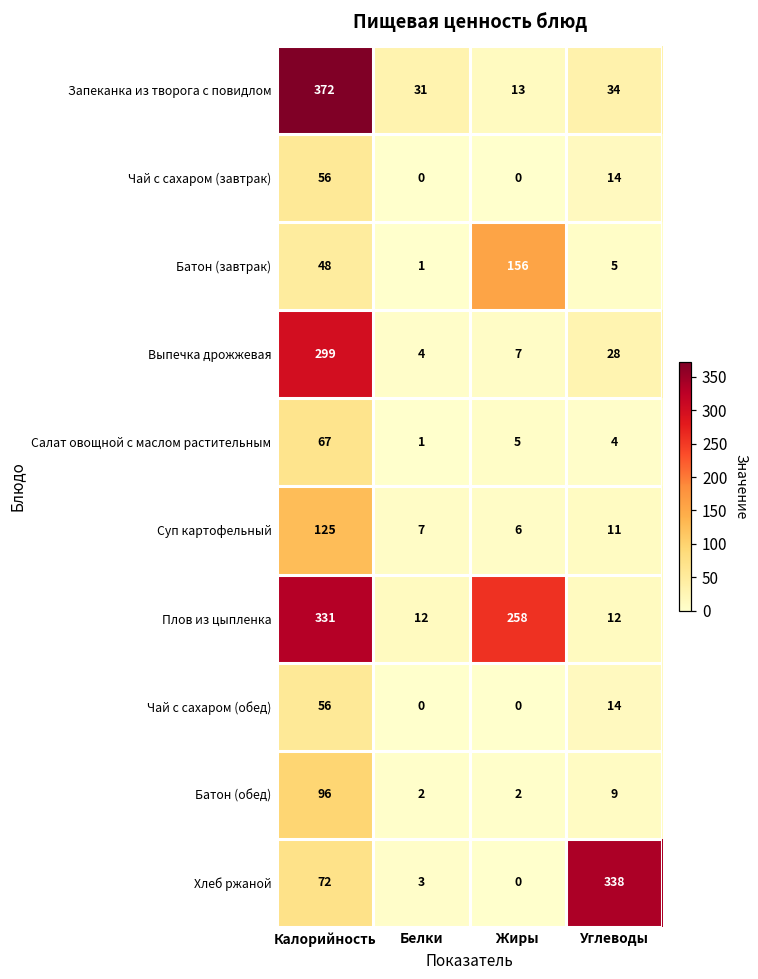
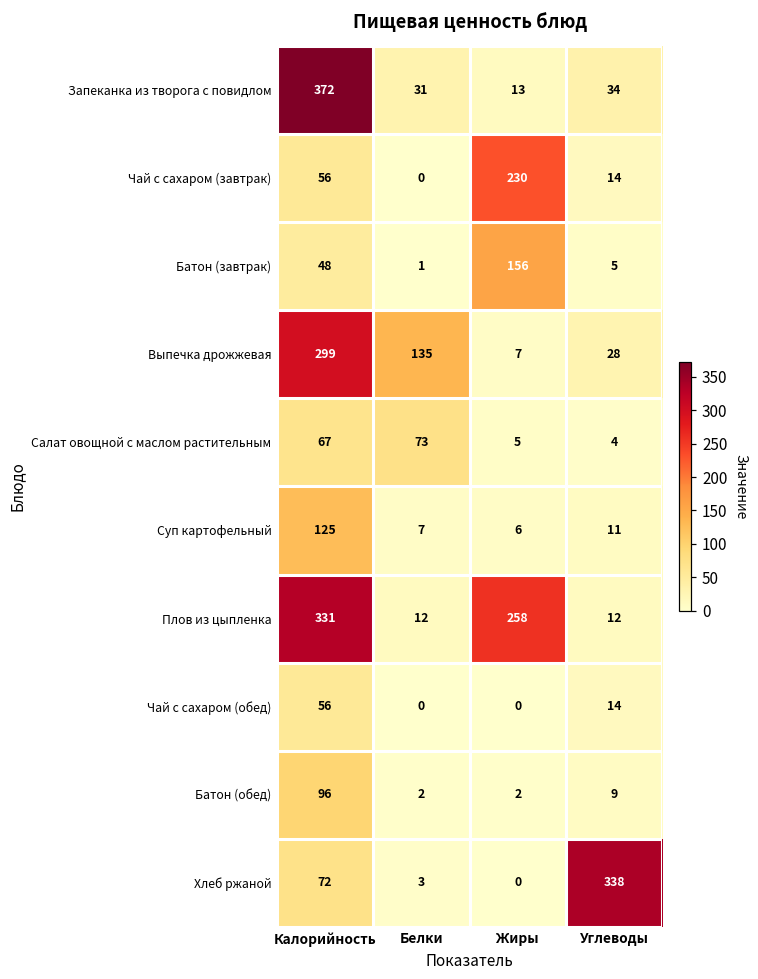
Чай с сахаром (завтрак), Жиры: 0 -> 230
Выпечка дрожжевая, Белки: 4 -> 135
Салат овощной с маслом растительным, Белки: 1 -> 73
